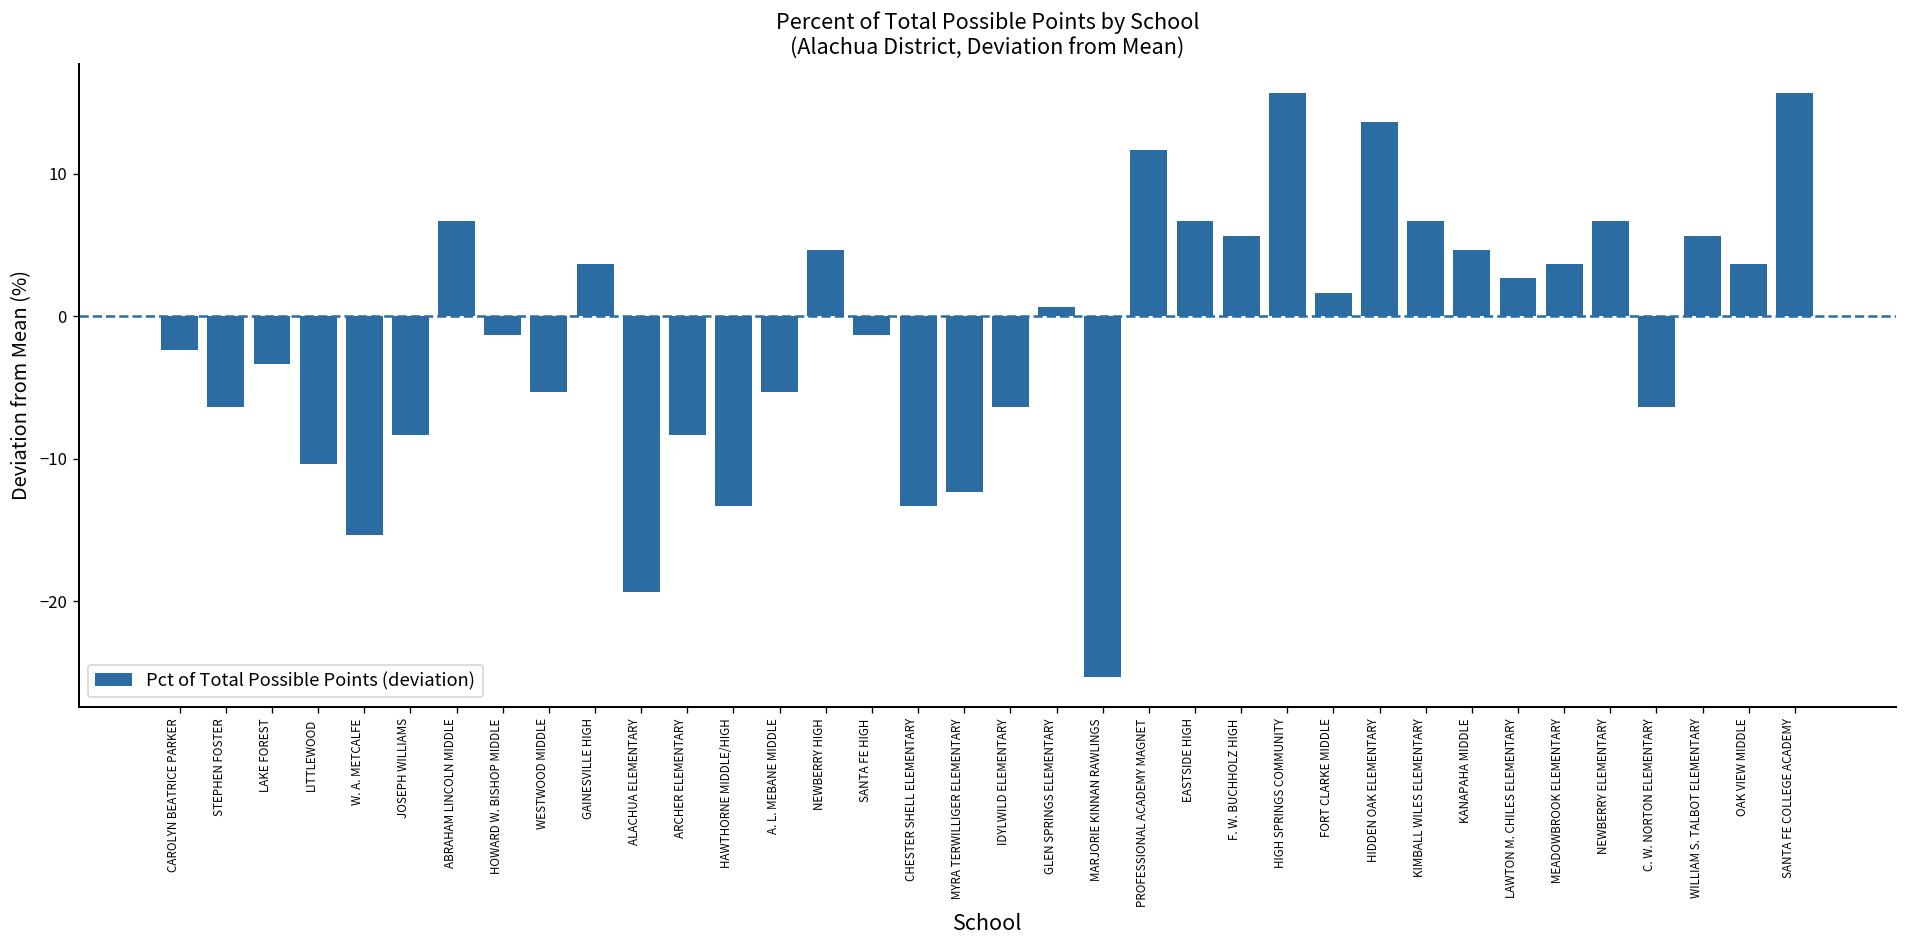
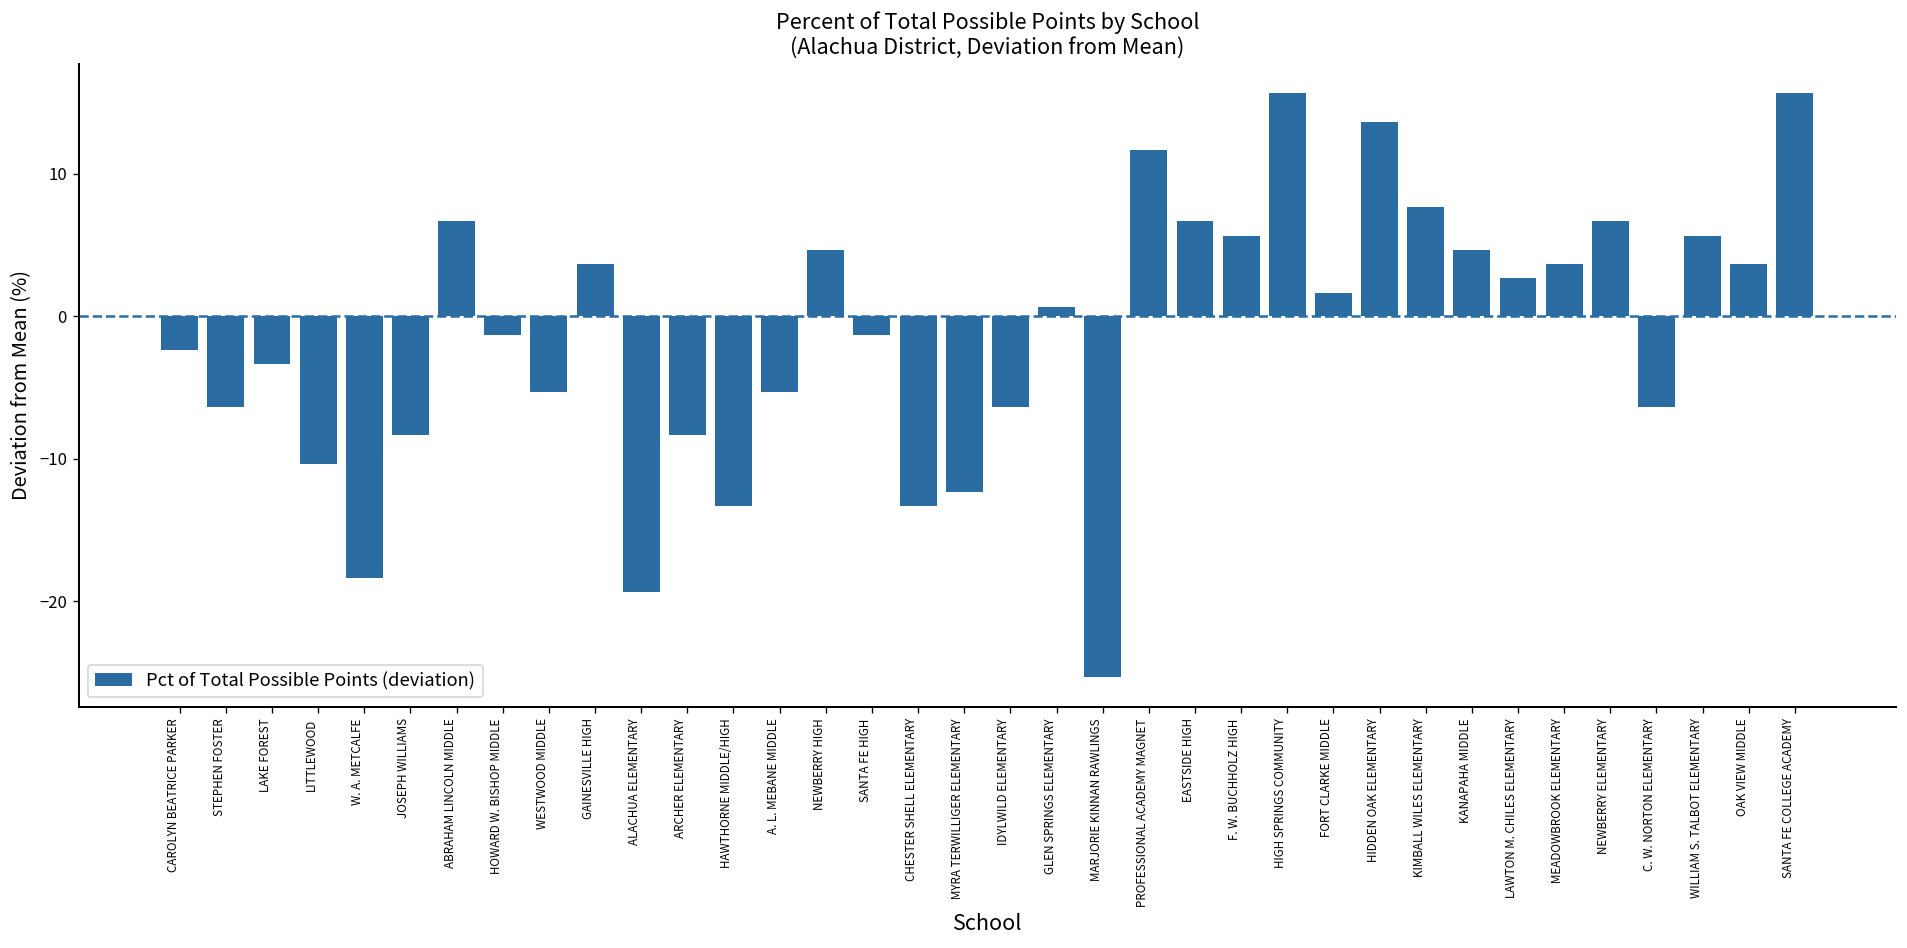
W. A. METCALFE: -15.4 -> -18.4
KIMBALL WILES ELEMENTARY: 6.6 -> 7.6
